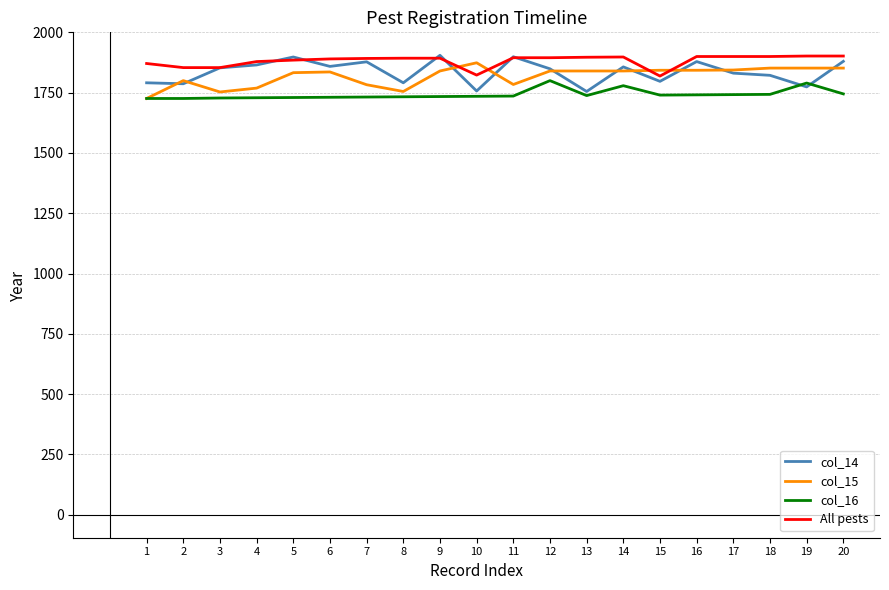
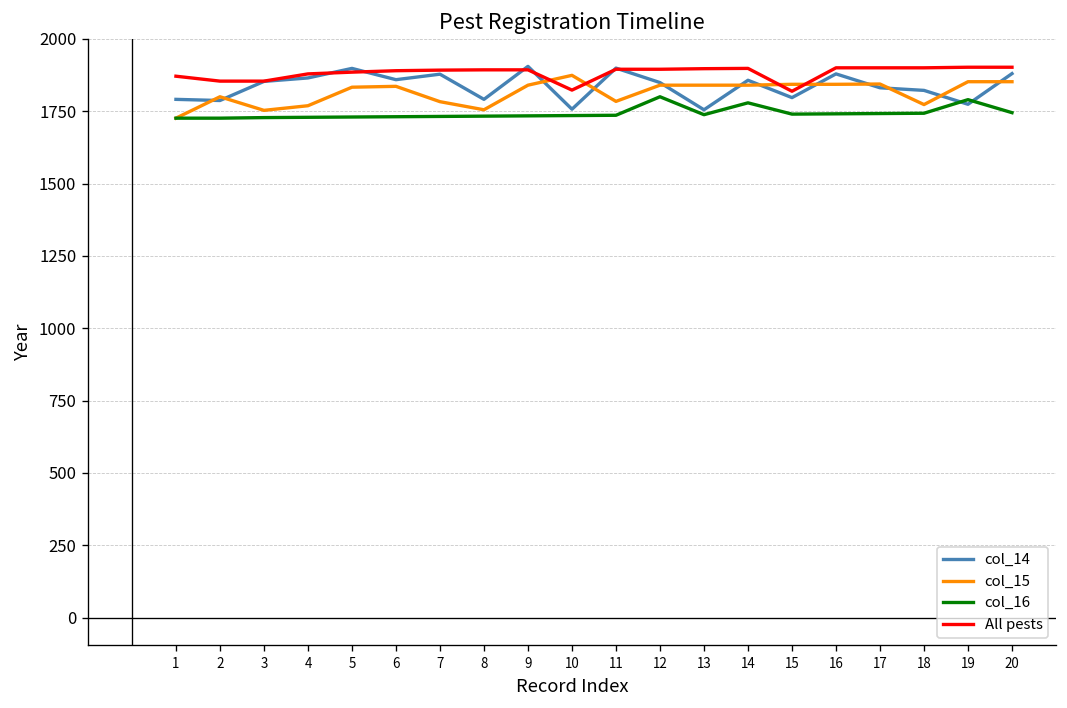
col_15, 18: 1850 -> 1770
